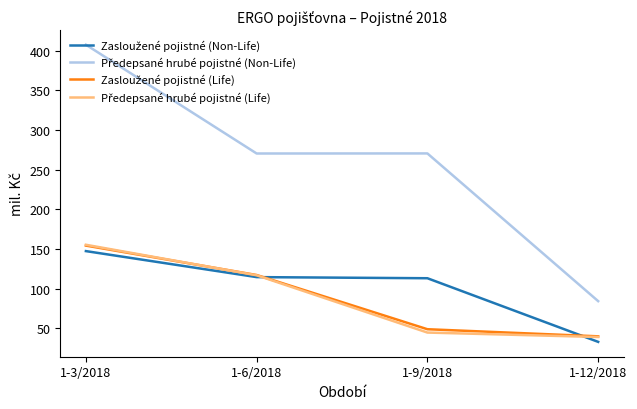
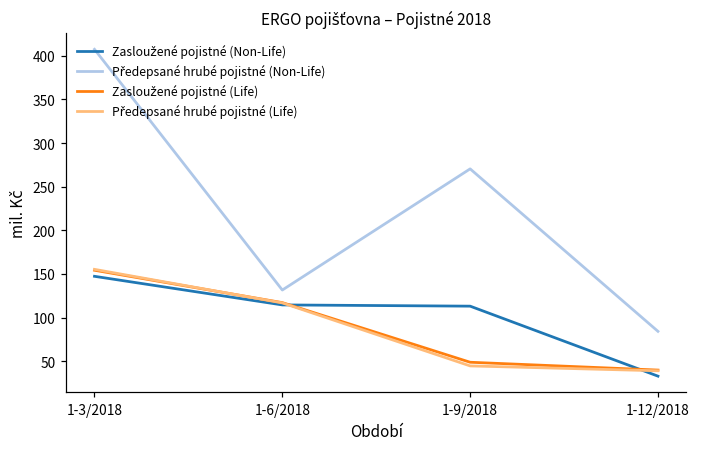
Předepsané hrubé pojistné (Non-Life), 1-6/2018: 270 -> 130
